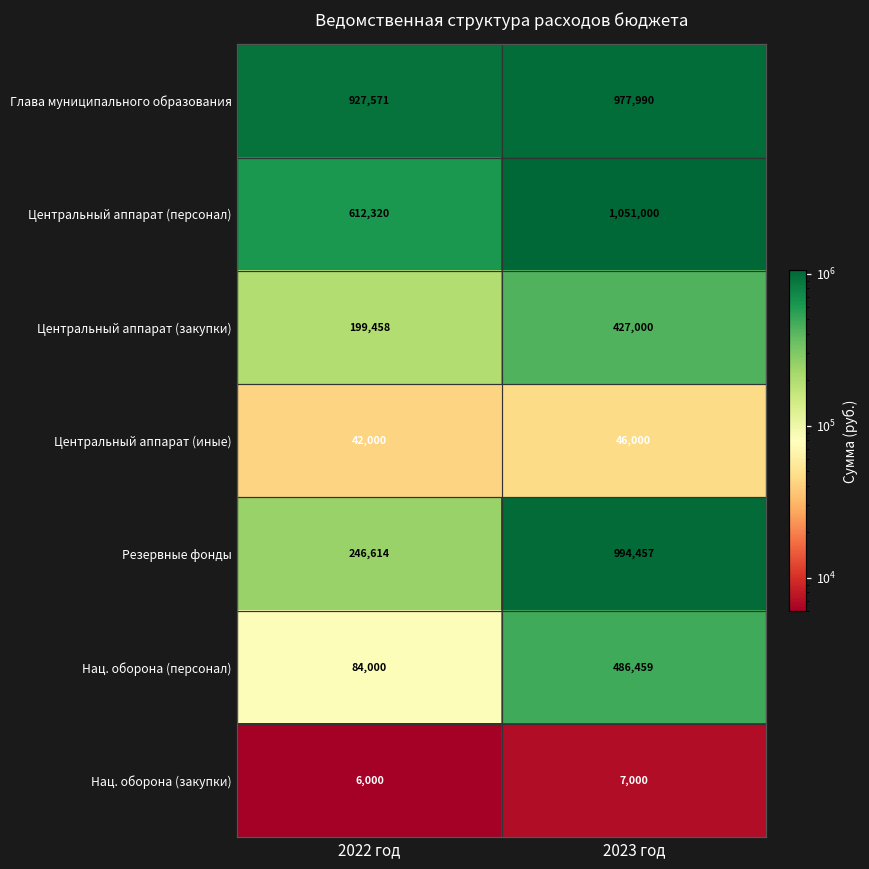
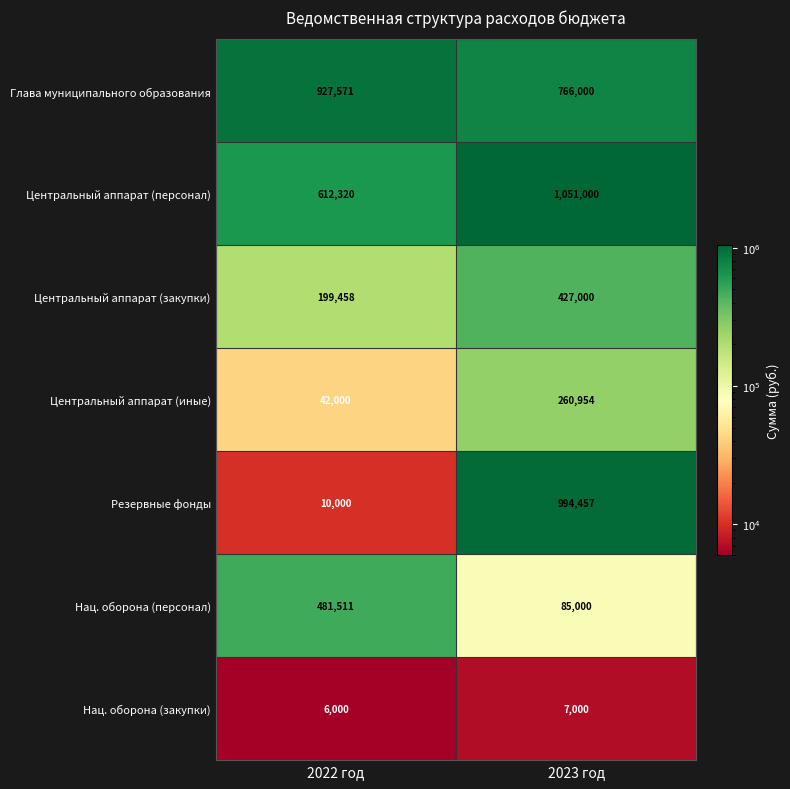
Глава муниципального образования, 2023 год: 977,990 -> 766,000
Центральный аппарат (иные), 2023 год: 46,000 -> 260,954
Резервные фонды, 2022 год: 246,614 -> 10,000
Нац. оборона (персонал), 2022 год: 84,000 -> 481,511
Нац. оборона (персонал), 2023 год: 486,459 -> 85,000
